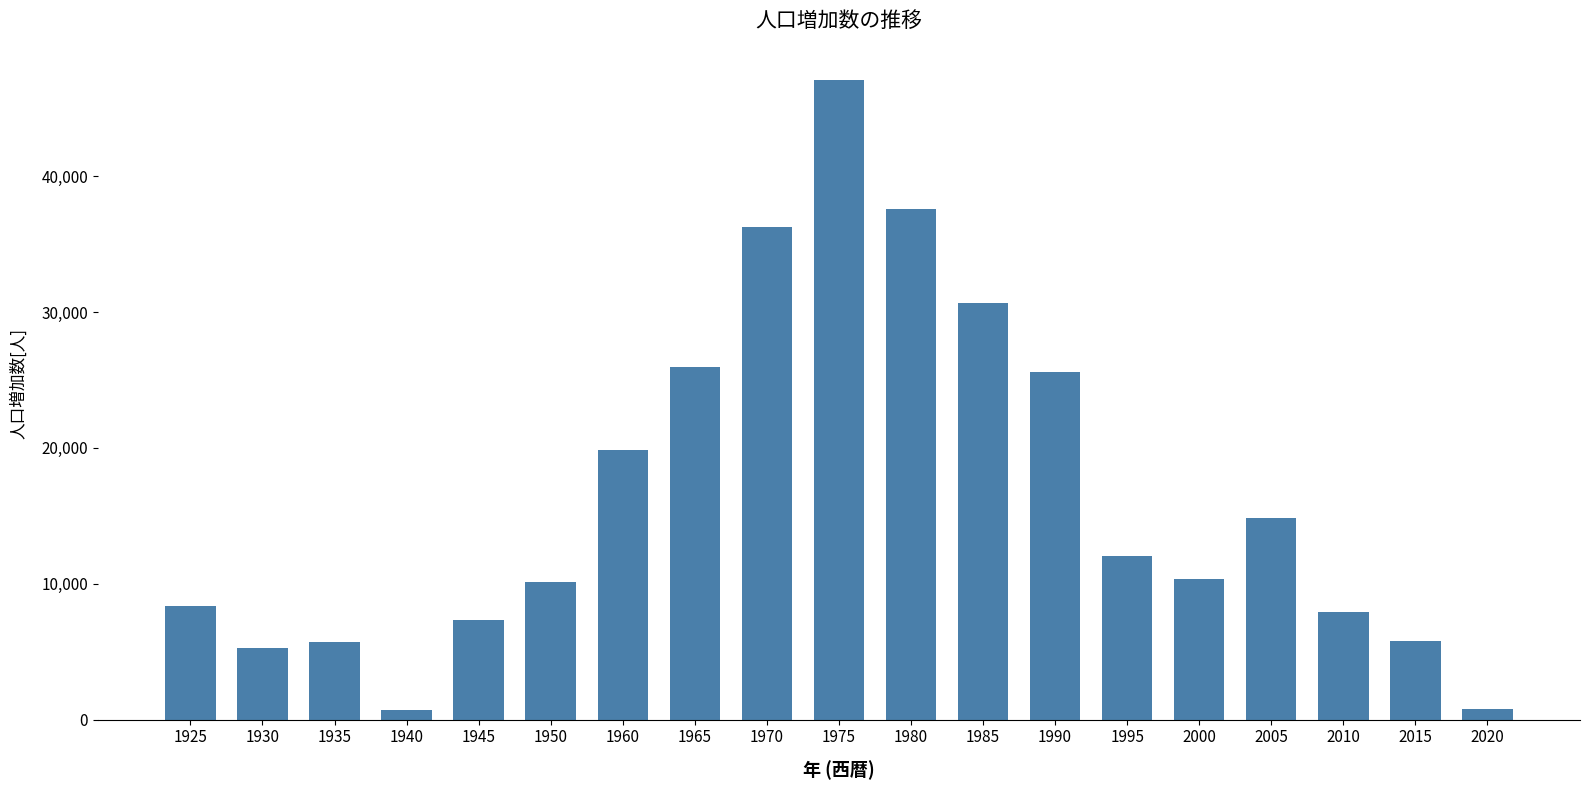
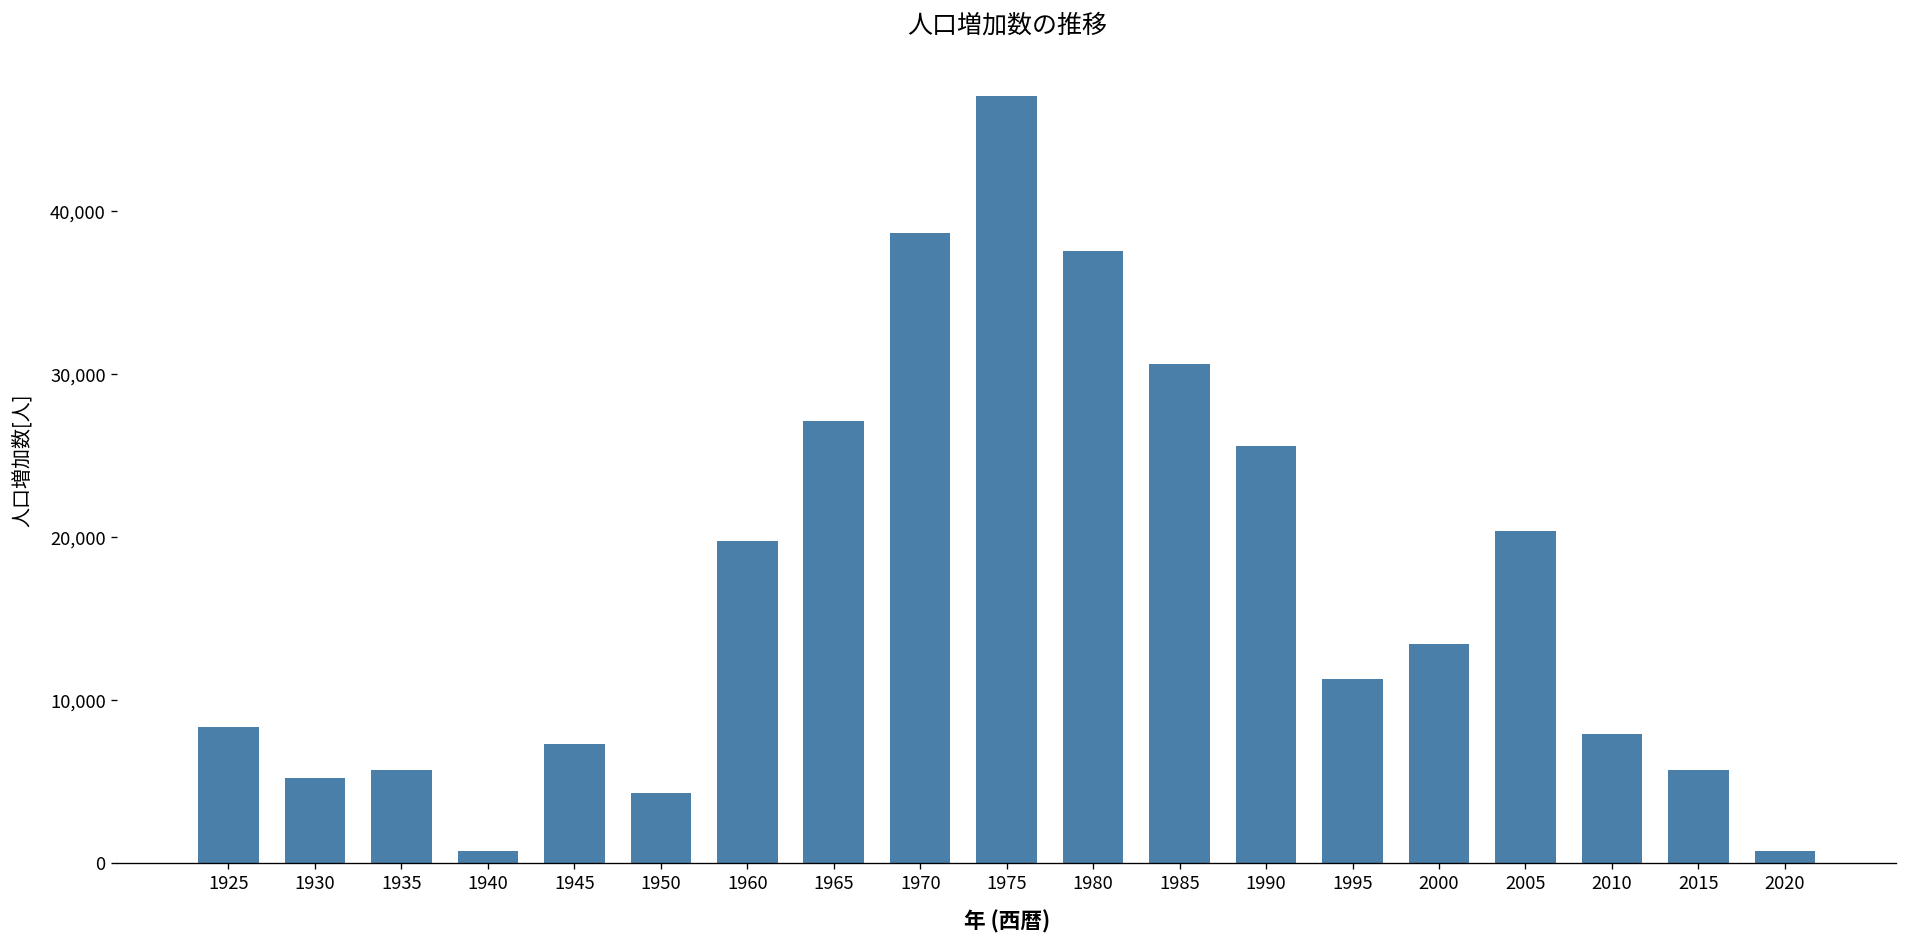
1950: 10,100 -> 4,300
1965: 26,000 -> 27,100
1970: 36,300 -> 38,700
1995: 12,100 -> 11,300
2000: 10,300 -> 13,500
2005: 14,800 -> 20,400
